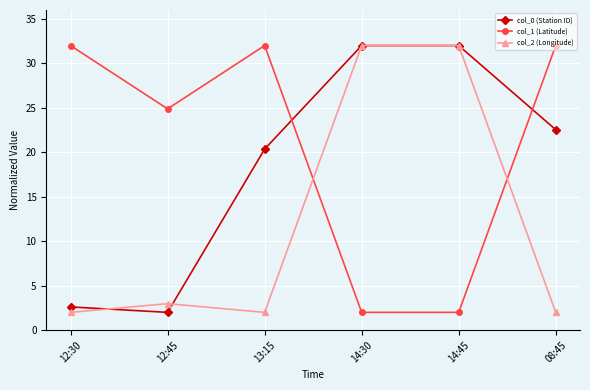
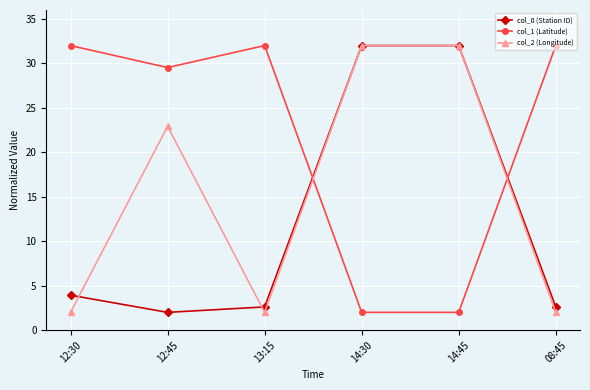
col_0 (Station ID), 12:30: 3 -> 4
col_1 (Latitude), 12:45: 25 -> 30
col_2 (Longitude), 12:45: 3 -> 23
col_0 (Station ID), 13:15: 20 -> 3
col_0 (Station ID), 08:45: 23 -> 3
